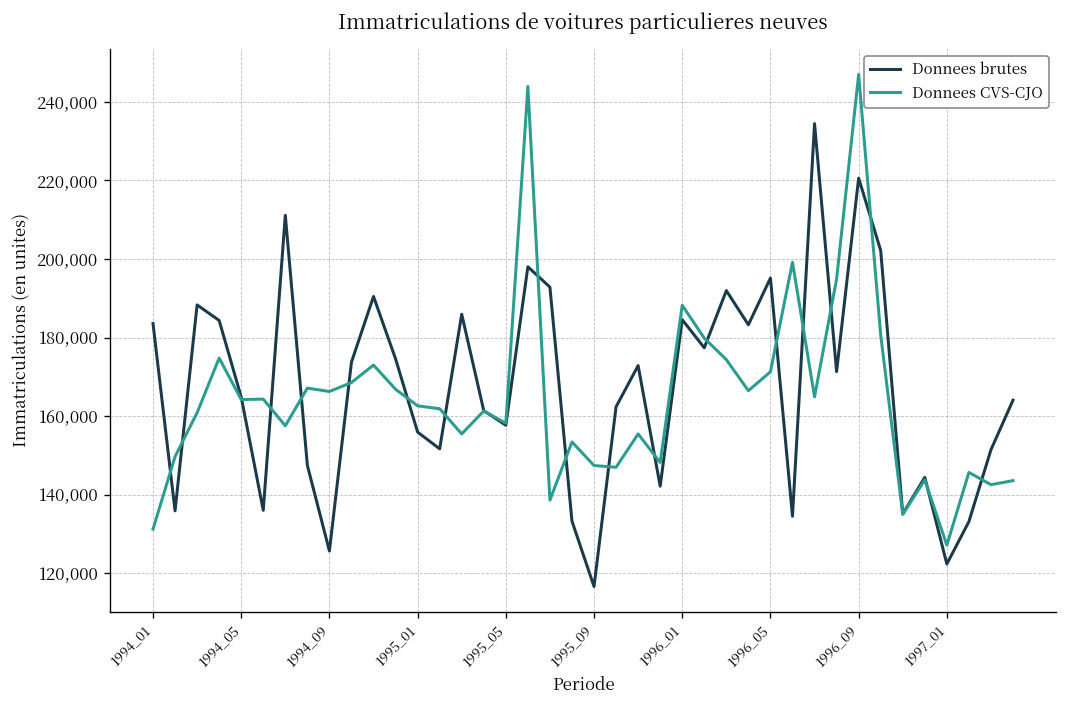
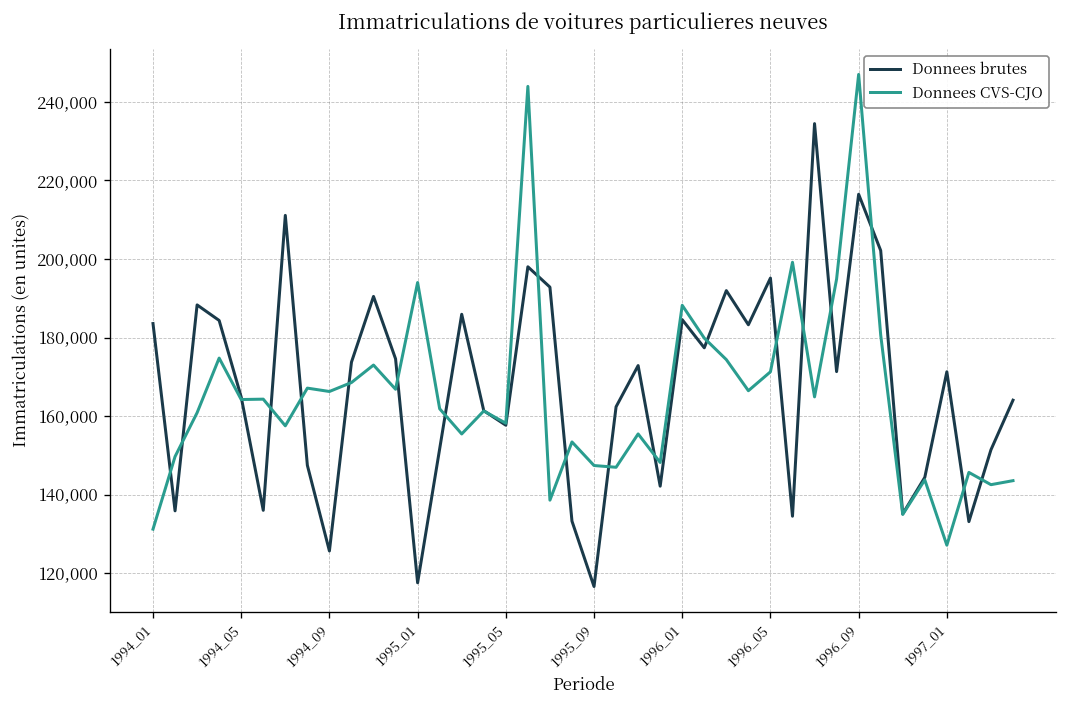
Donnees brutes, 1995_01: 156,000 -> 118,000
Donnees CVS-CJO, 1995_01: 163,000 -> 194,000
Donnees brutes, 1996_09: 221,000 -> 216,000
Donnees brutes, 1997_01: 122,000 -> 171,000
